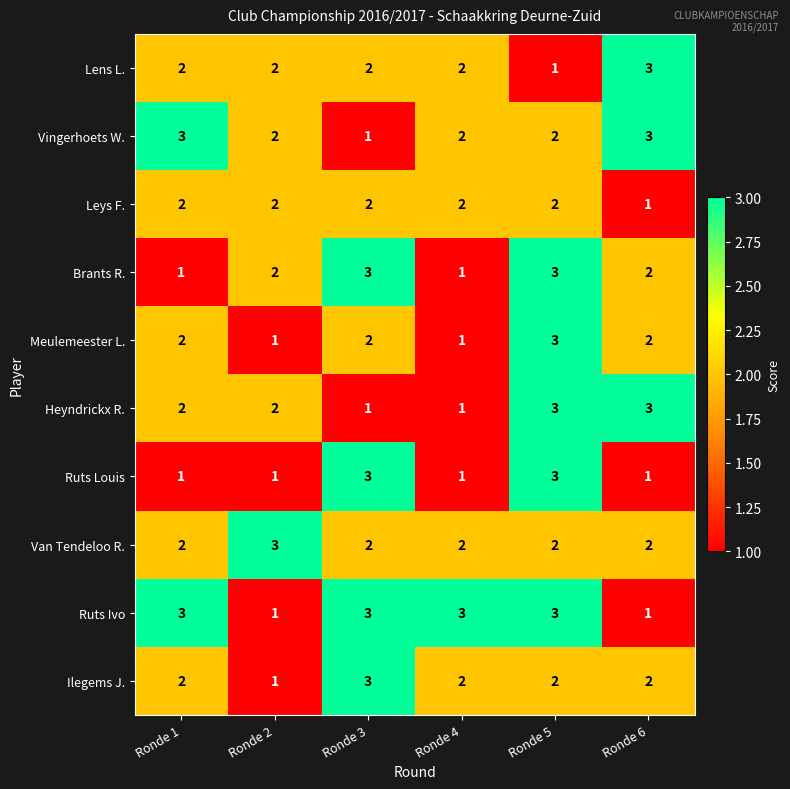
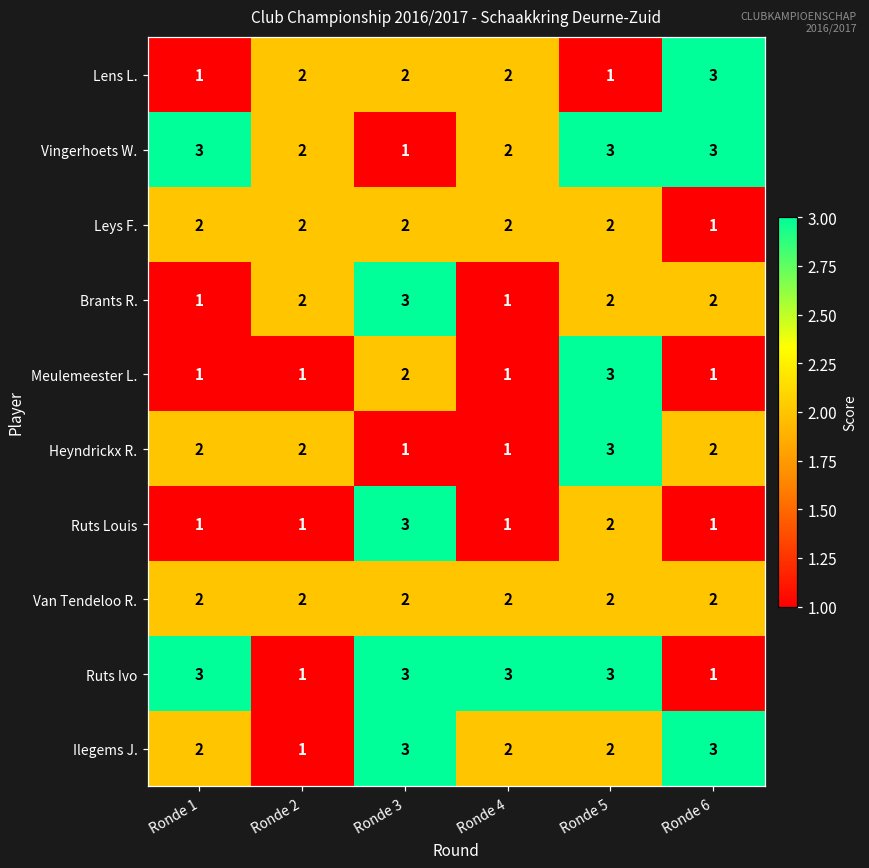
Lens L., Ronde 1: 2 -> 1
Vingerhoets W., Ronde 5: 2 -> 3
Brants R., Ronde 5: 3 -> 2
Meulemeester L., Ronde 1: 2 -> 1
Meulemeester L., Ronde 6: 2 -> 1
Heyndrickx R., Ronde 6: 3 -> 2
Ruts Louis, Ronde 5: 3 -> 2
Van Tendeloo R., Ronde 2: 3 -> 2
Ilegems J., Ronde 6: 2 -> 3
